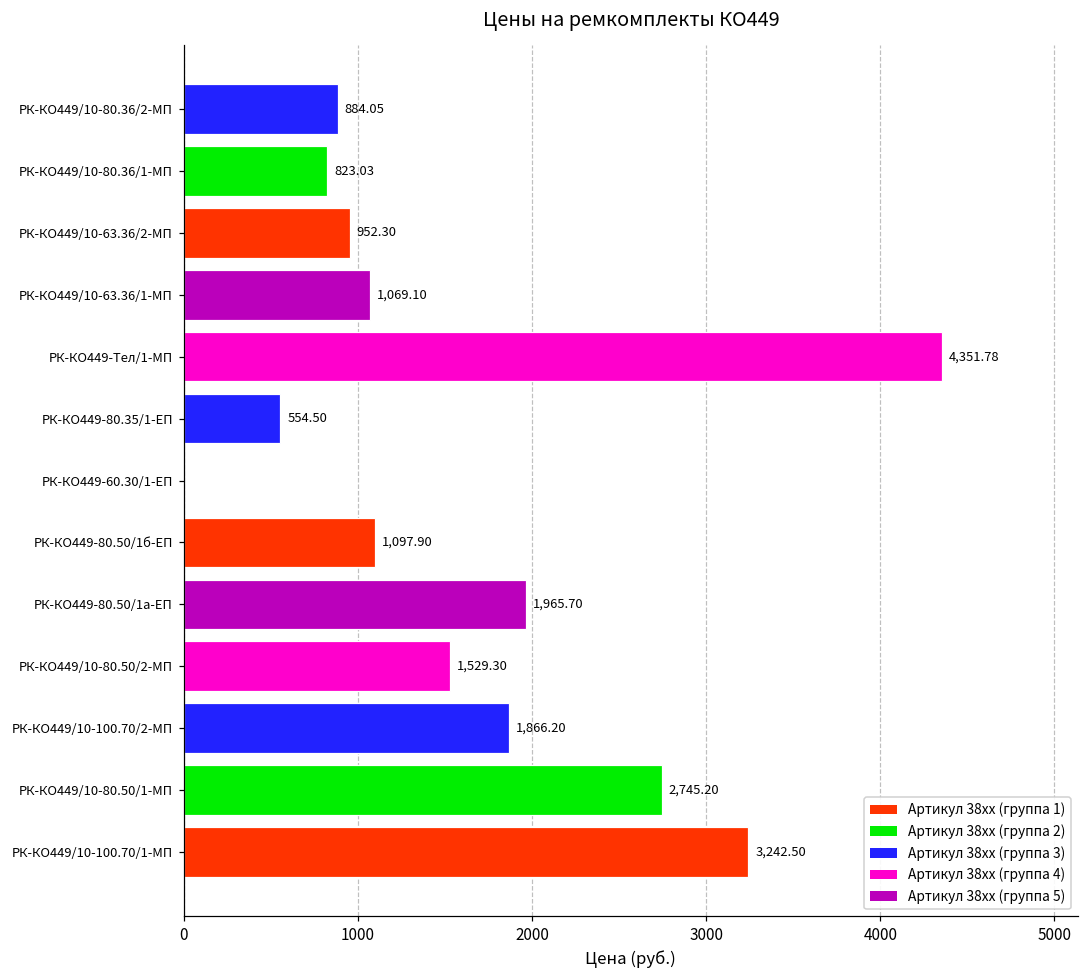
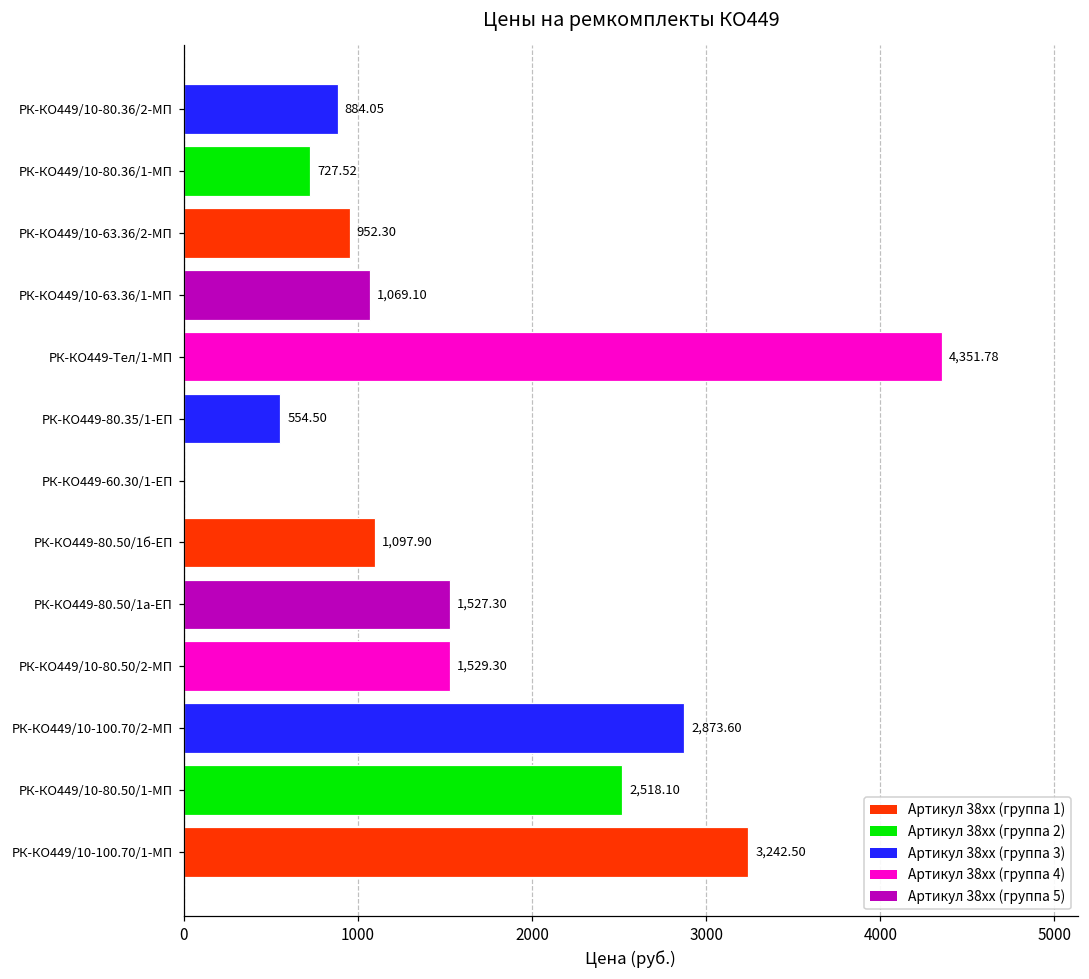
РК-КО449/10-80.36/1-МП: 823.03 -> 727.52
РК-КО449-80.50/1а-ЕП: 1,965.70 -> 1,527.30
РК-КО449/10-100.70/2-МП: 1,866.20 -> 2,873.60
РК-КО449/10-80.50/1-МП: 2,745.20 -> 2,518.10
